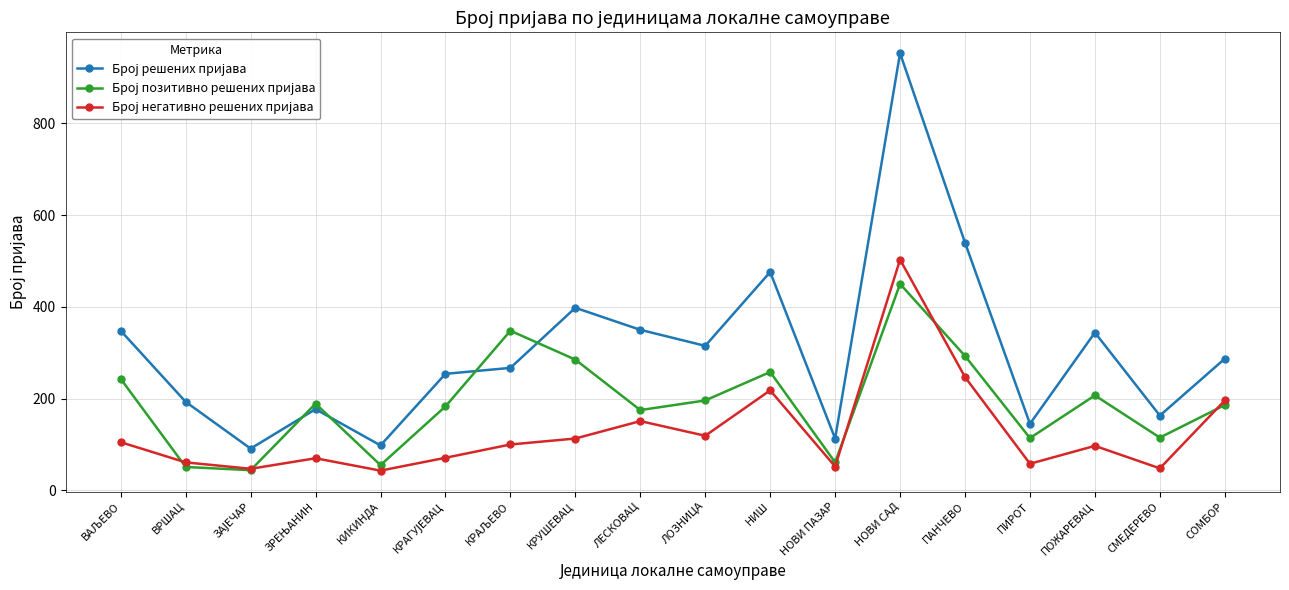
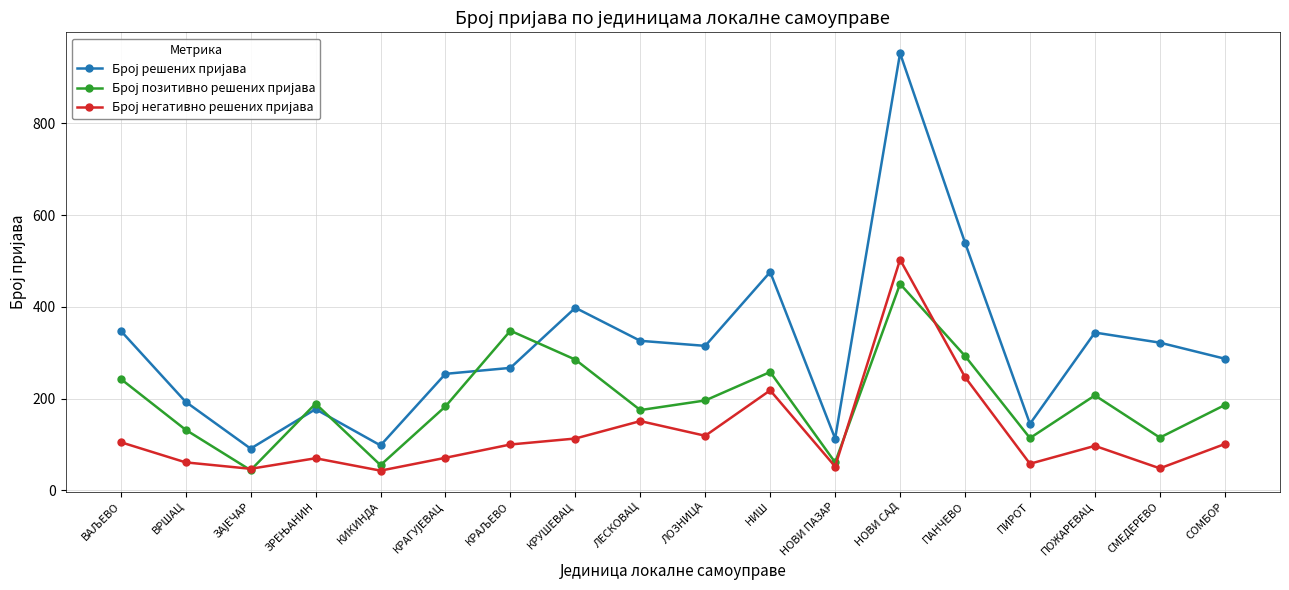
Број позитивно решених пријава, ВРШАЦ: 50 -> 130
Број решених пријава, ЛЕСКОВАЦ: 350 -> 330
Број решених пријава, СМЕДЕРЕВО: 160 -> 320
Број негативно решених пријава, СОМБОР: 200 -> 100
